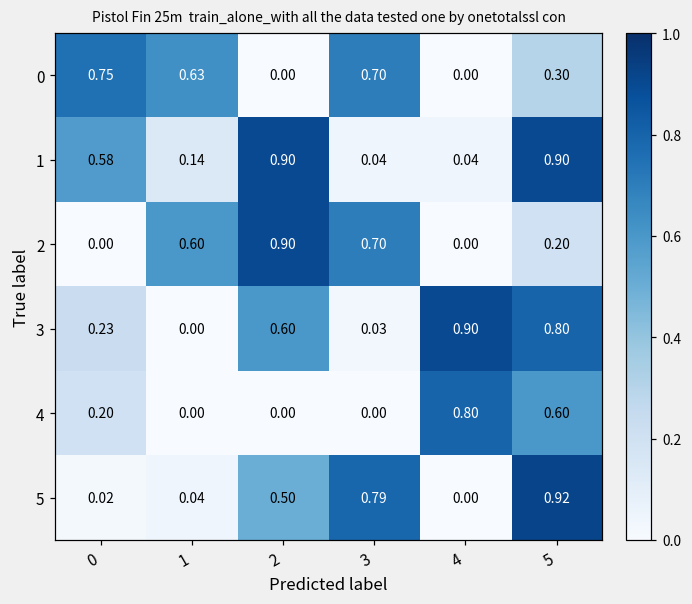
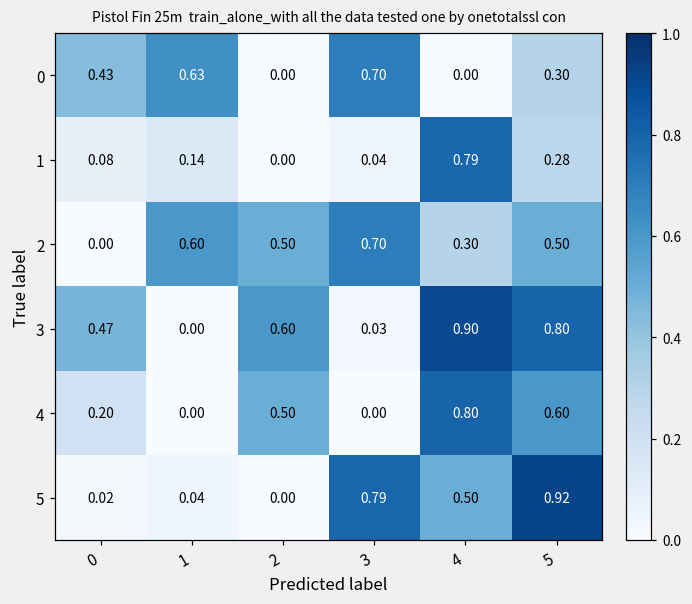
0, 0: 0.75 -> 0.43
1, 0: 0.58 -> 0.08
1, 2: 0.90 -> 0.00
1, 4: 0.04 -> 0.79
1, 5: 0.90 -> 0.28
2, 2: 0.90 -> 0.50
2, 4: 0.00 -> 0.30
2, 5: 0.20 -> 0.50
3, 0: 0.23 -> 0.47
4, 2: 0.00 -> 0.50
5, 2: 0.50 -> 0.00
5, 4: 0.00 -> 0.50
